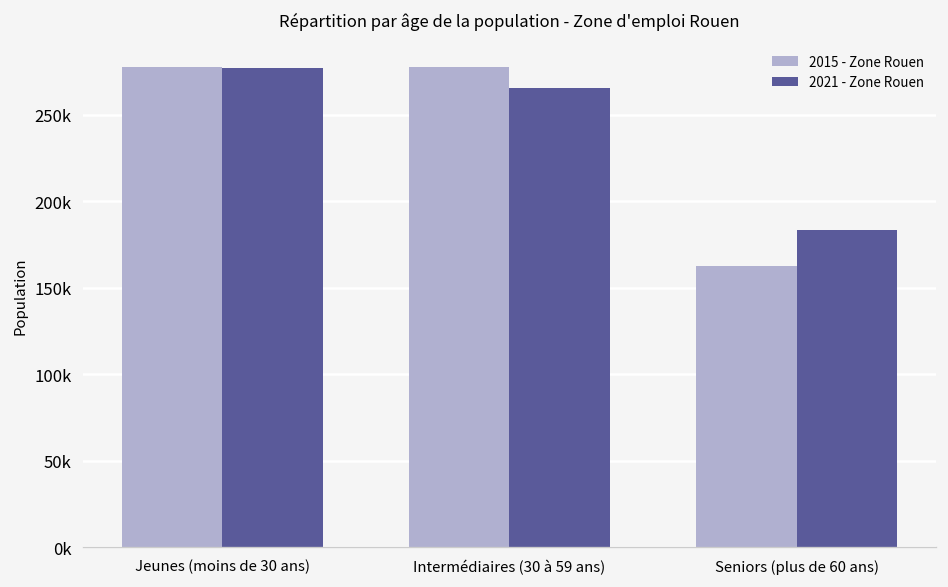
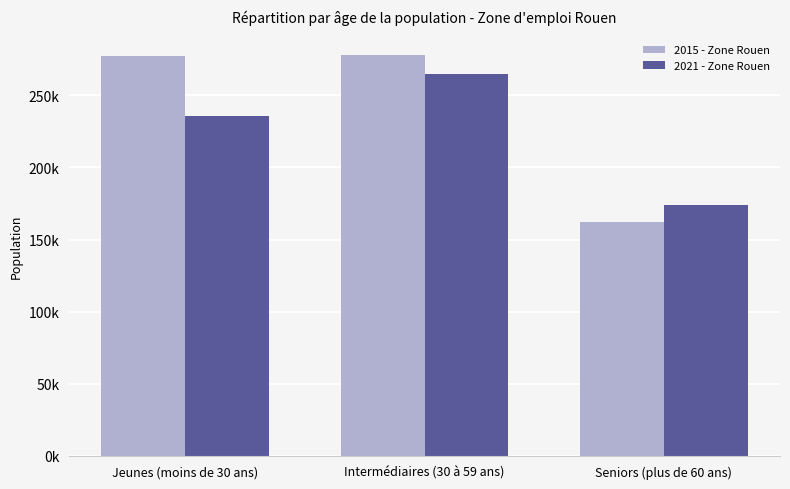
2021 - Zone Rouen, Jeunes (moins de 30 ans): 277000 -> 236000
2021 - Zone Rouen, Seniors (plus de 60 ans): 183000 -> 174000
